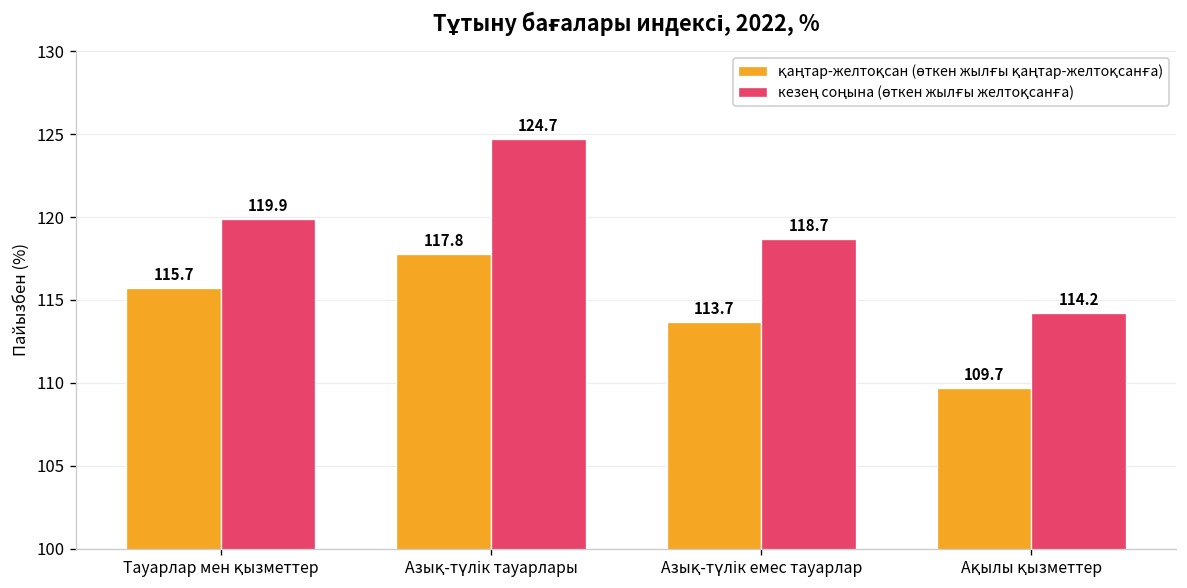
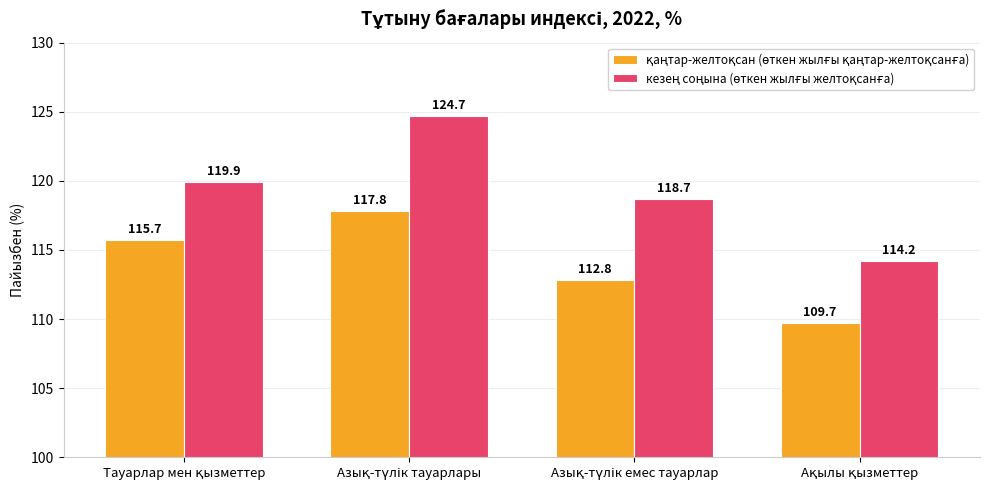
қаңтар-желтоқсан (өткен жылғы қаңтар-желтоқсанға), Азық-түлік емес тауарлар: 113.7 -> 112.8
